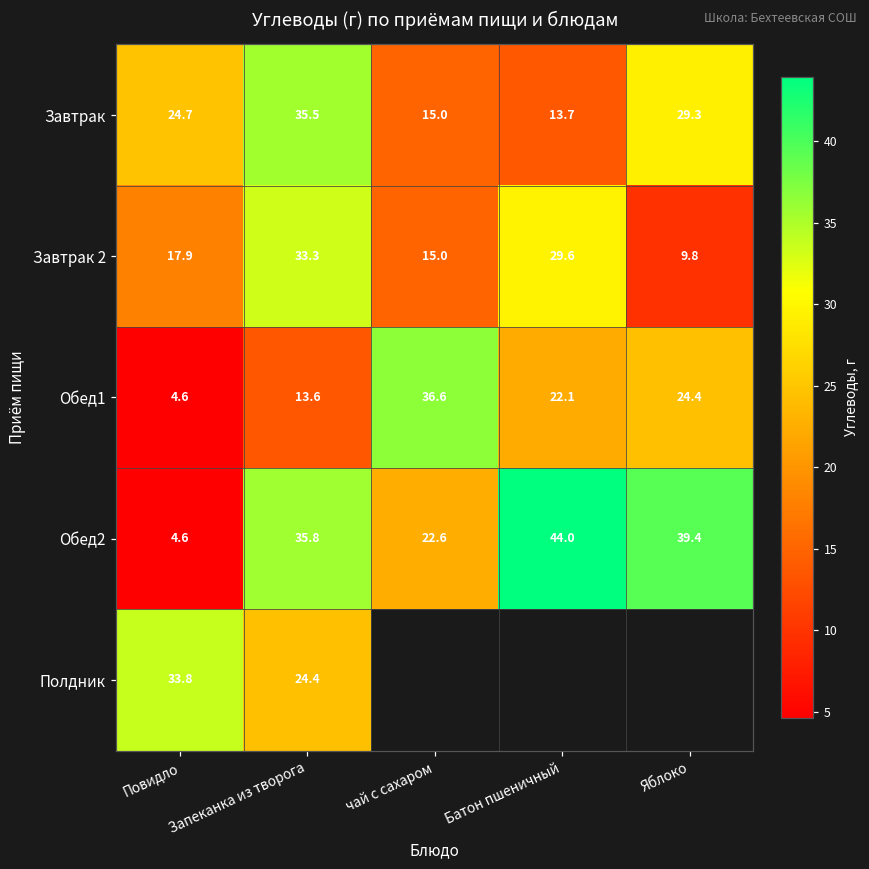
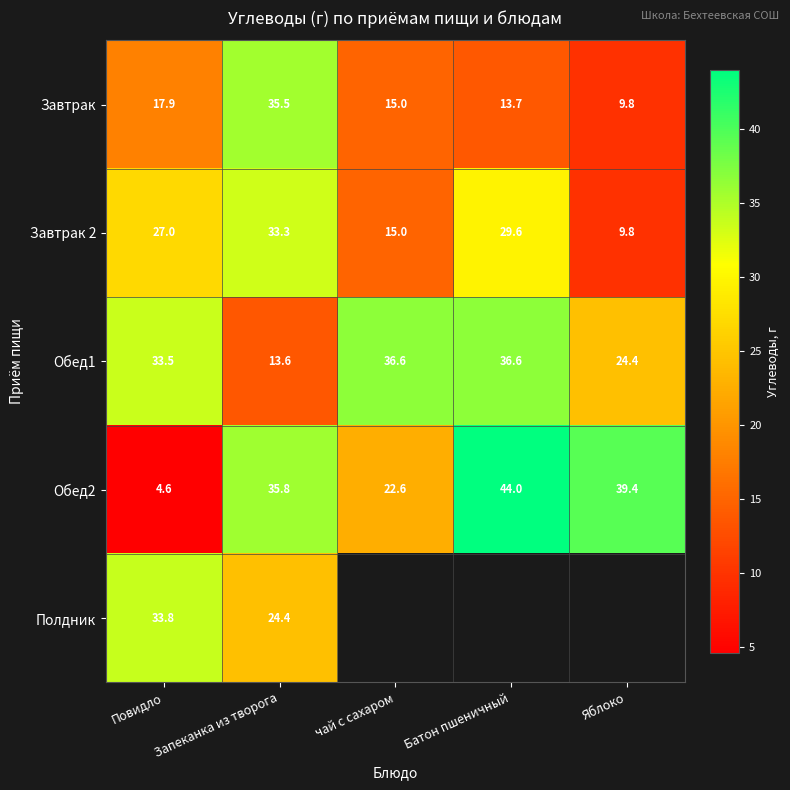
Завтрак, Повидло: 24.7 -> 17.9
Завтрак, Яблоко: 29.3 -> 9.8
Завтрак 2, Повидло: 17.9 -> 27.0
Обед1, Повидло: 4.6 -> 33.5
Обед1, Батон пшеничный: 22.1 -> 36.6
